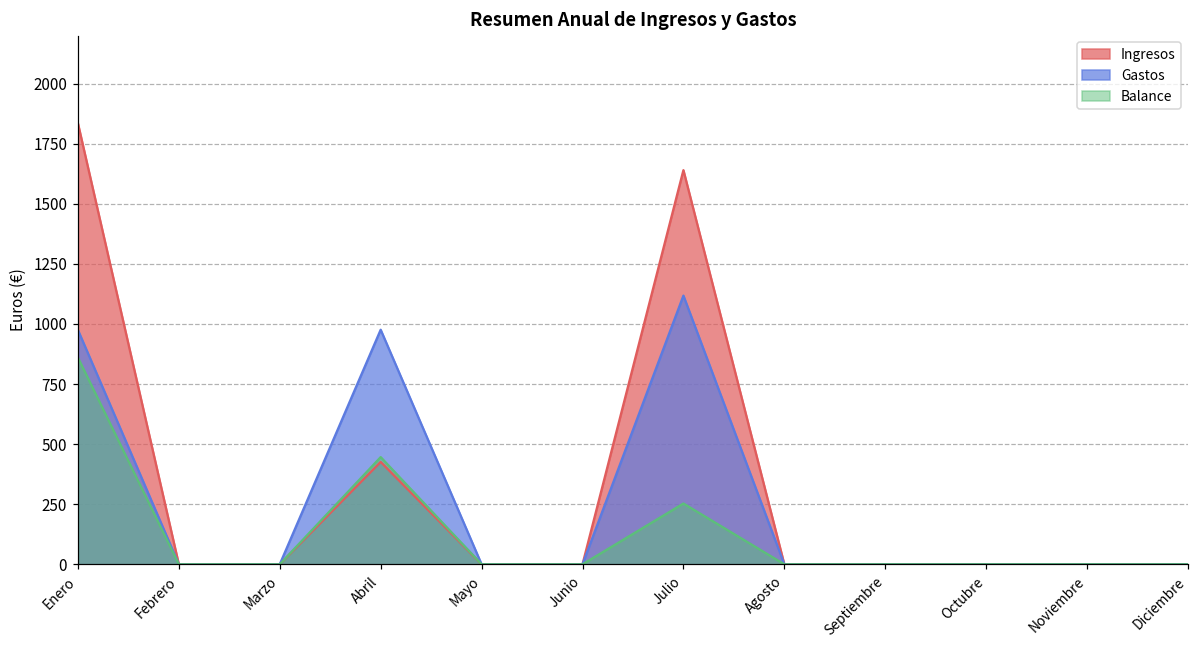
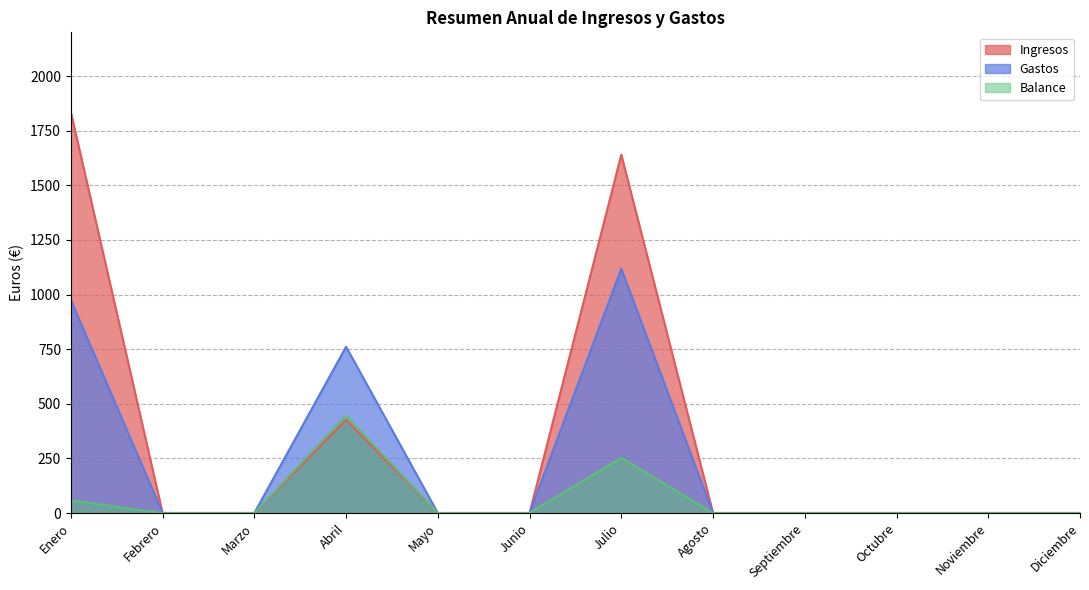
Balance, Enero: 860 -> 60
Gastos, Abril: 980 -> 760
